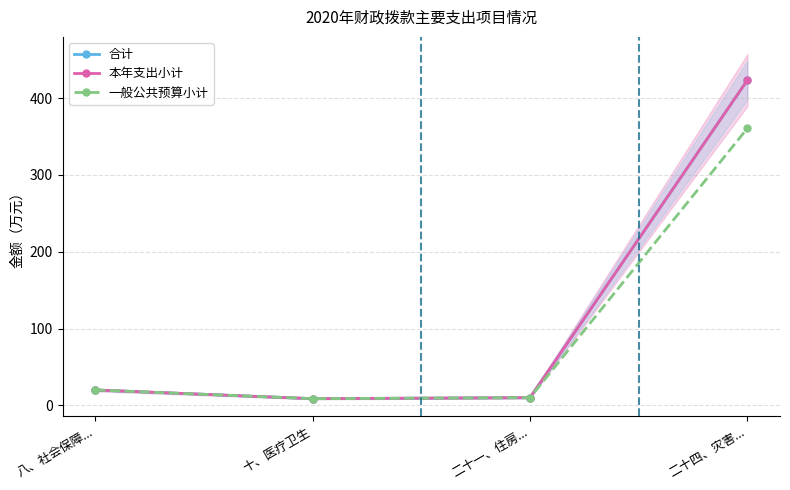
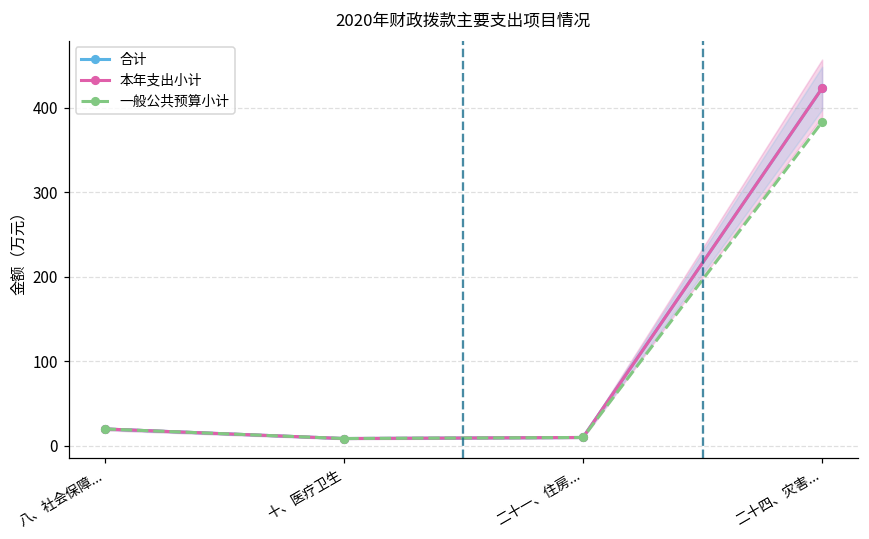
一般公共预算小计, 二十四、灾害...: 360 -> 380
